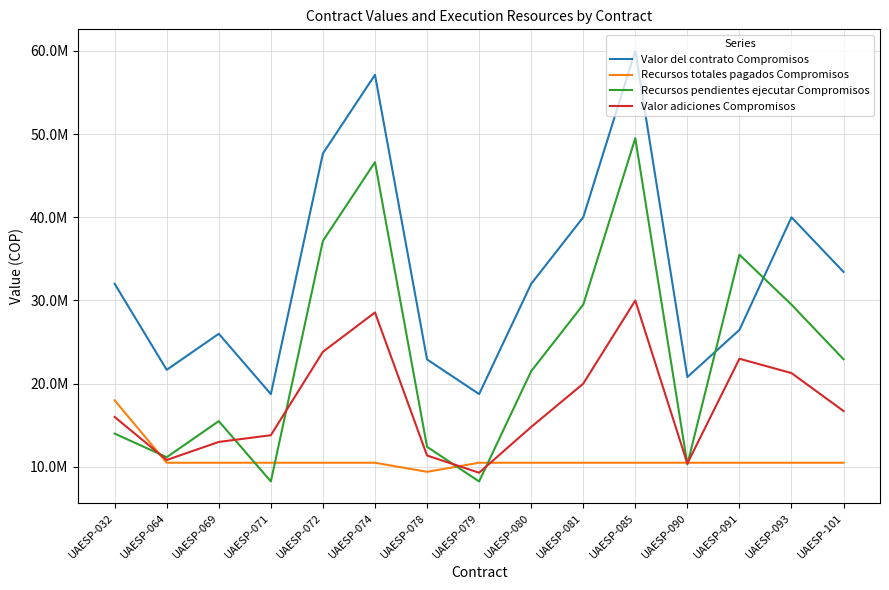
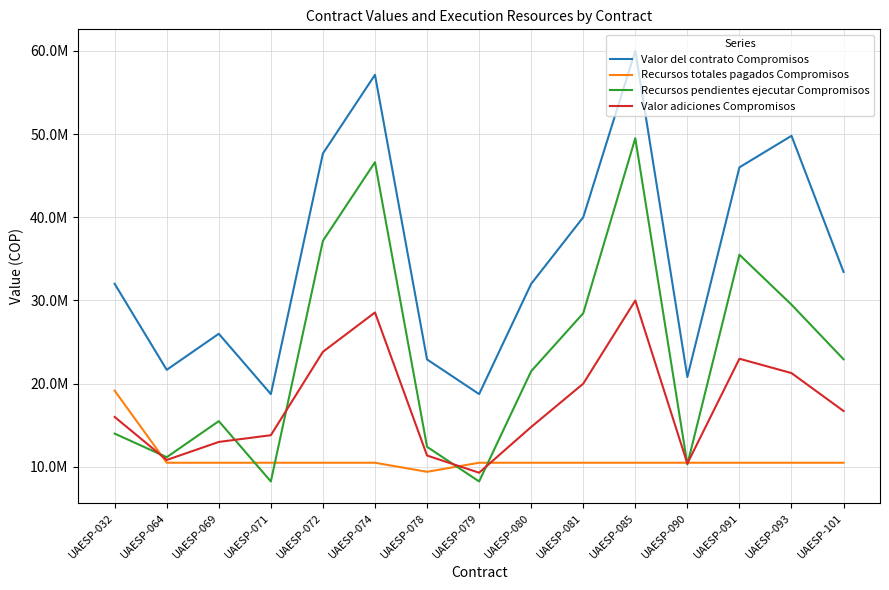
Recursos totales pagados Compromisos, UAESP-032: 18000000 -> 19000000
Recursos pendientes ejecutar Compromisos, UAESP-081: 29000000 -> 28000000
Valor del contrato Compromisos, UAESP-091: 26000000 -> 46000000
Valor del contrato Compromisos, UAESP-093: 40000000 -> 50000000
